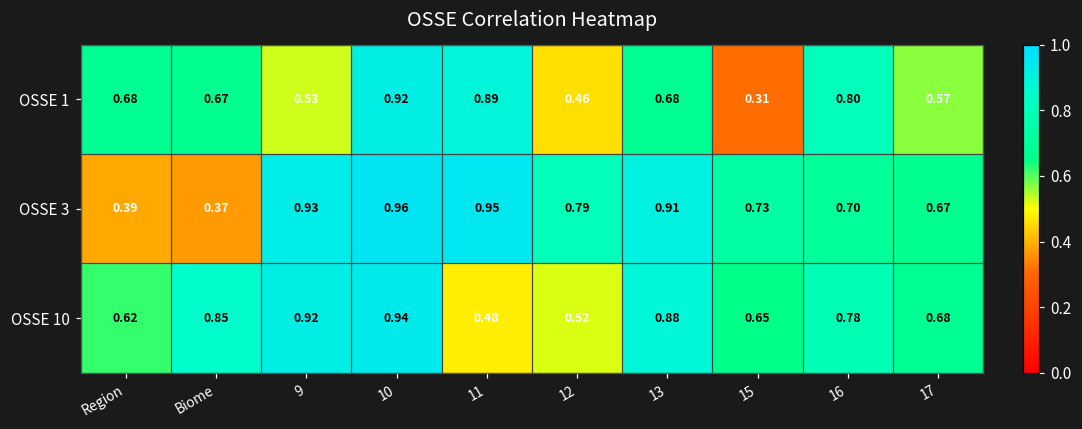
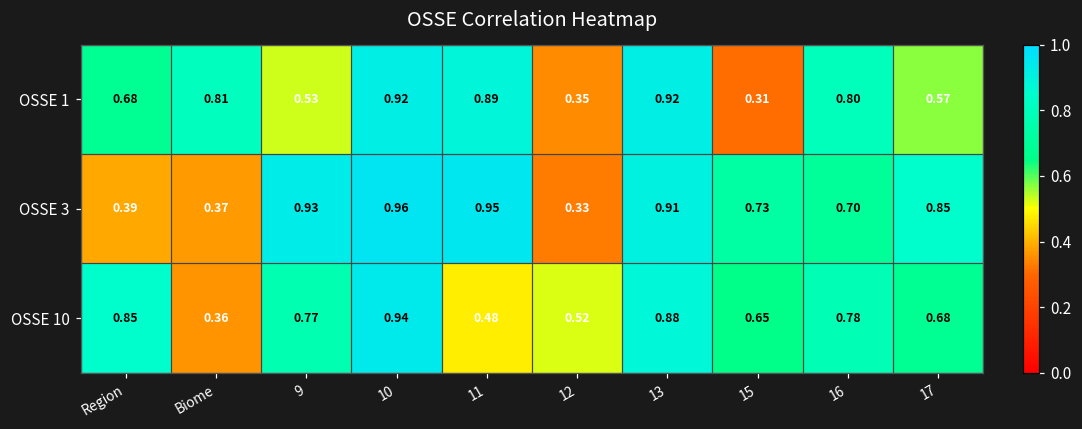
OSSE 1, Biome: 0.67 -> 0.81
OSSE 1, 12: 0.46 -> 0.35
OSSE 1, 13: 0.68 -> 0.92
OSSE 3, 12: 0.79 -> 0.33
OSSE 3, 17: 0.67 -> 0.85
OSSE 10, Region: 0.62 -> 0.85
OSSE 10, Biome: 0.85 -> 0.36
OSSE 10, 9: 0.92 -> 0.77
